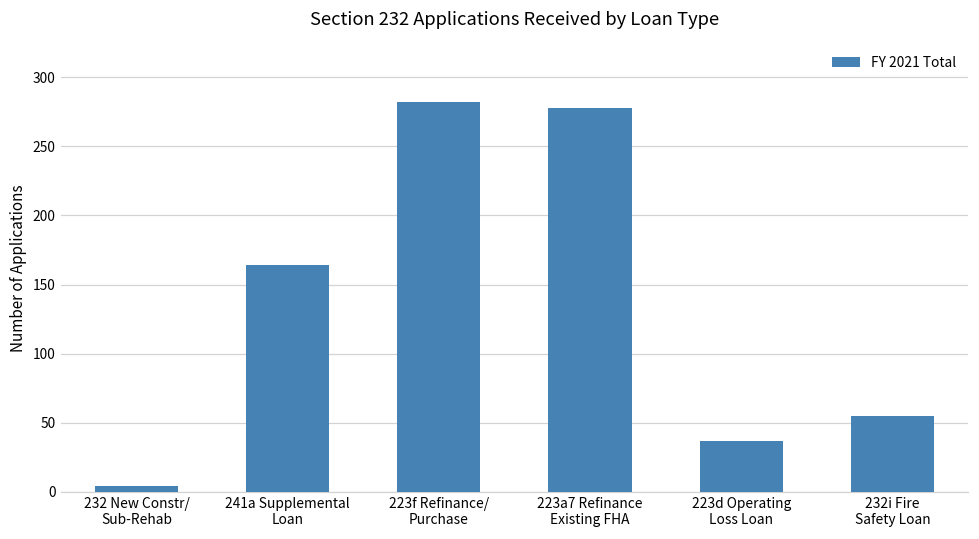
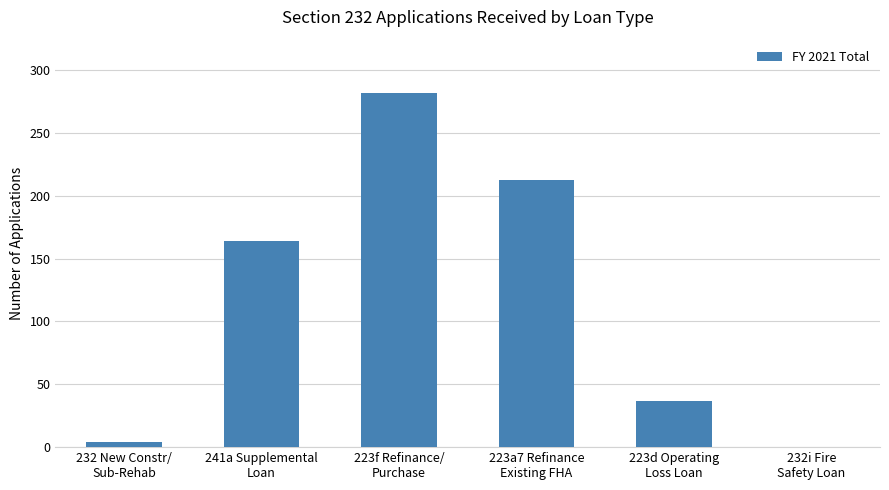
223a7 Refinance Existing FHA: 278 -> 213
232i Fire Safety Loan: 55 -> 0
